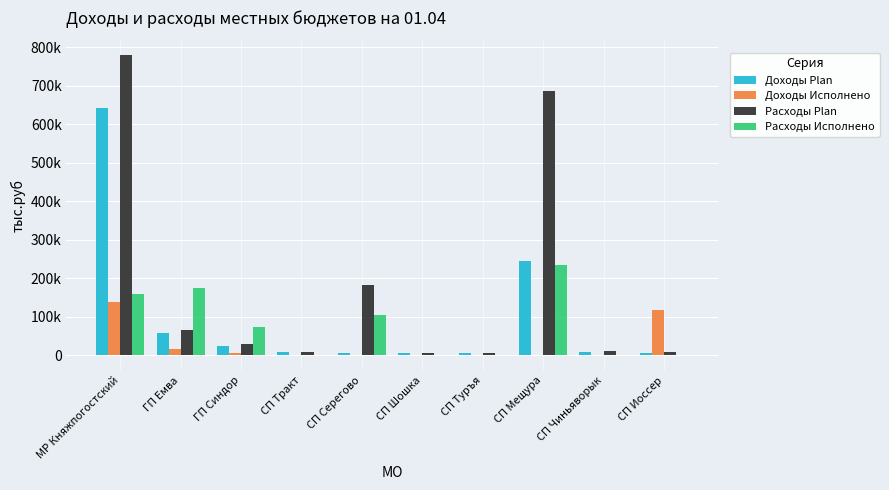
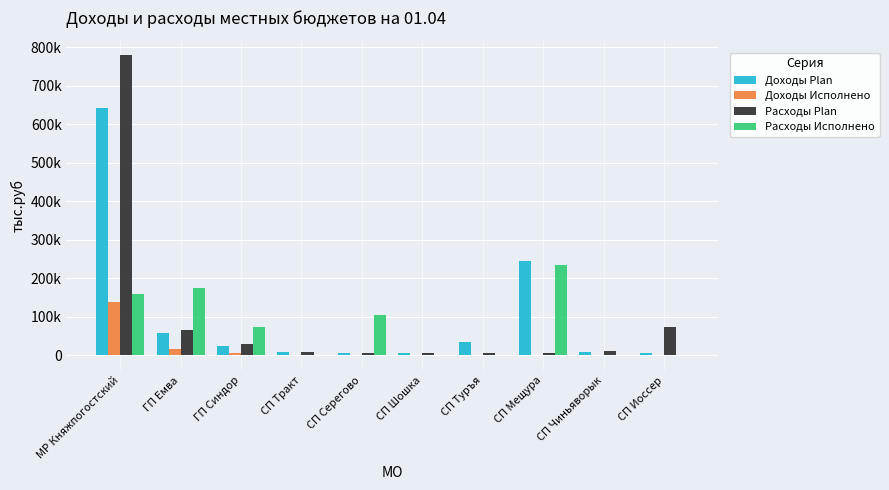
Расходы Plan, СП Серегово: 180000 -> 10000
Доходы Plan, СП Туръя: 0 -> 30000
Расходы Plan, СП Мещура: 690000 -> 10000
Доходы Исполнено, СП Иоссер: 120000 -> 0
Расходы Plan, СП Иоссер: 10000 -> 70000
